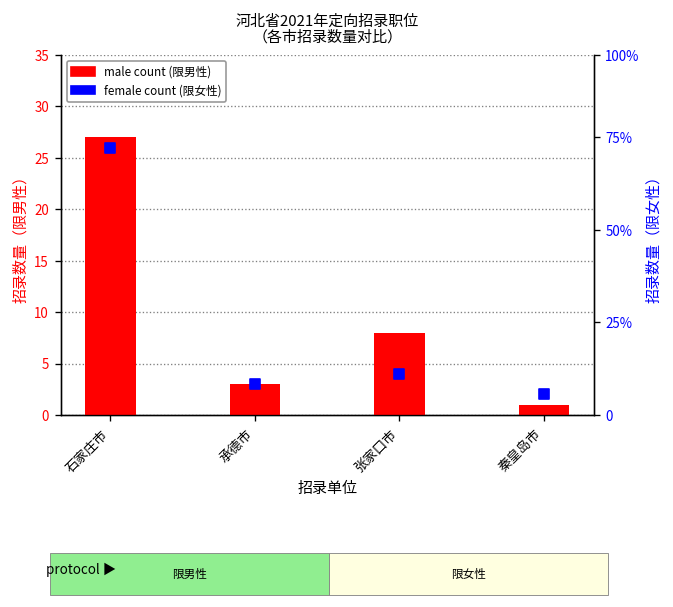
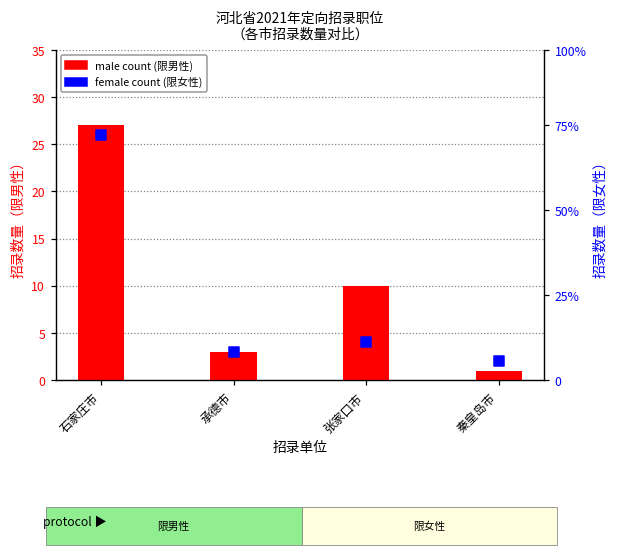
male count (限男性), 张家口市: 8 -> 10
